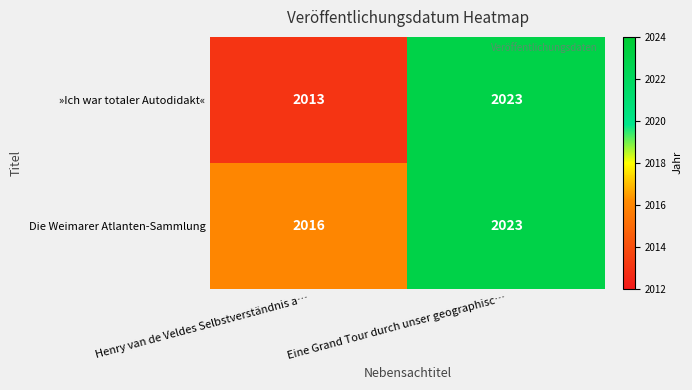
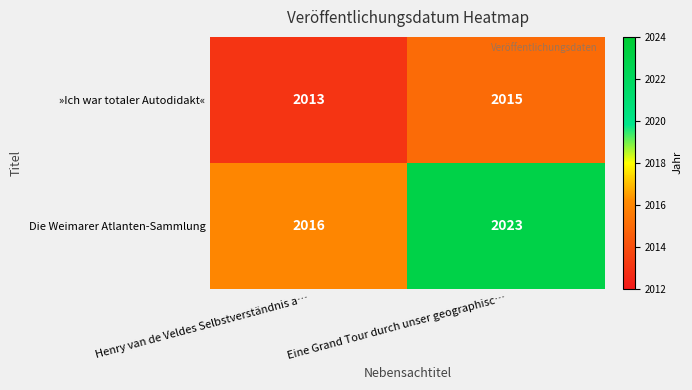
»Ich war totaler Autodidakt«, Eine Grand Tour durch unser geographisc…: 2023 -> 2015
